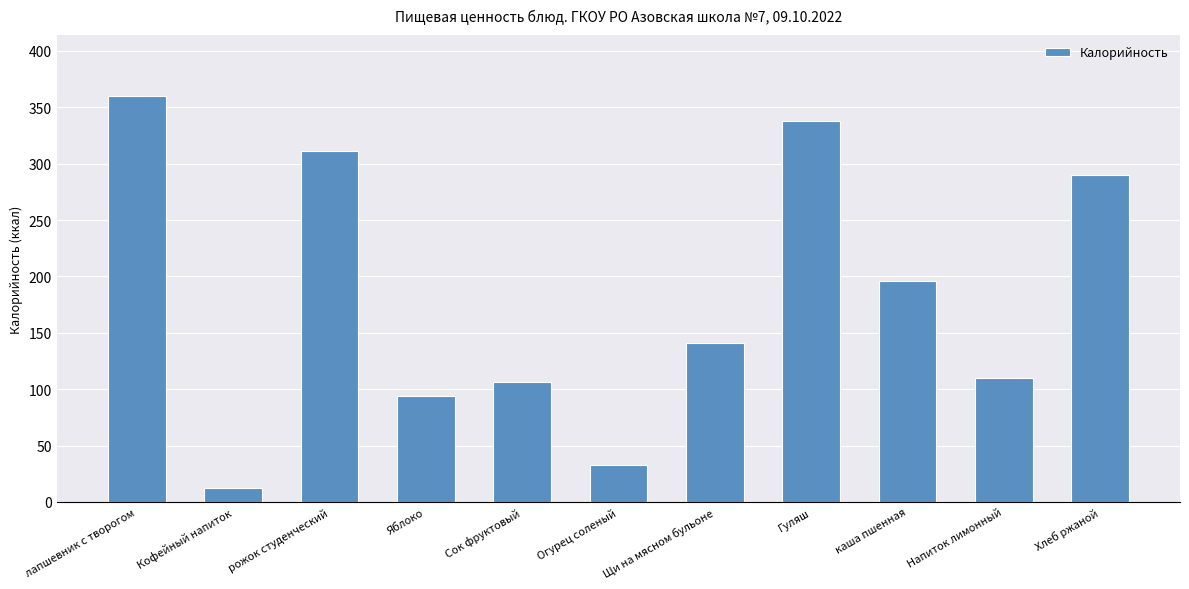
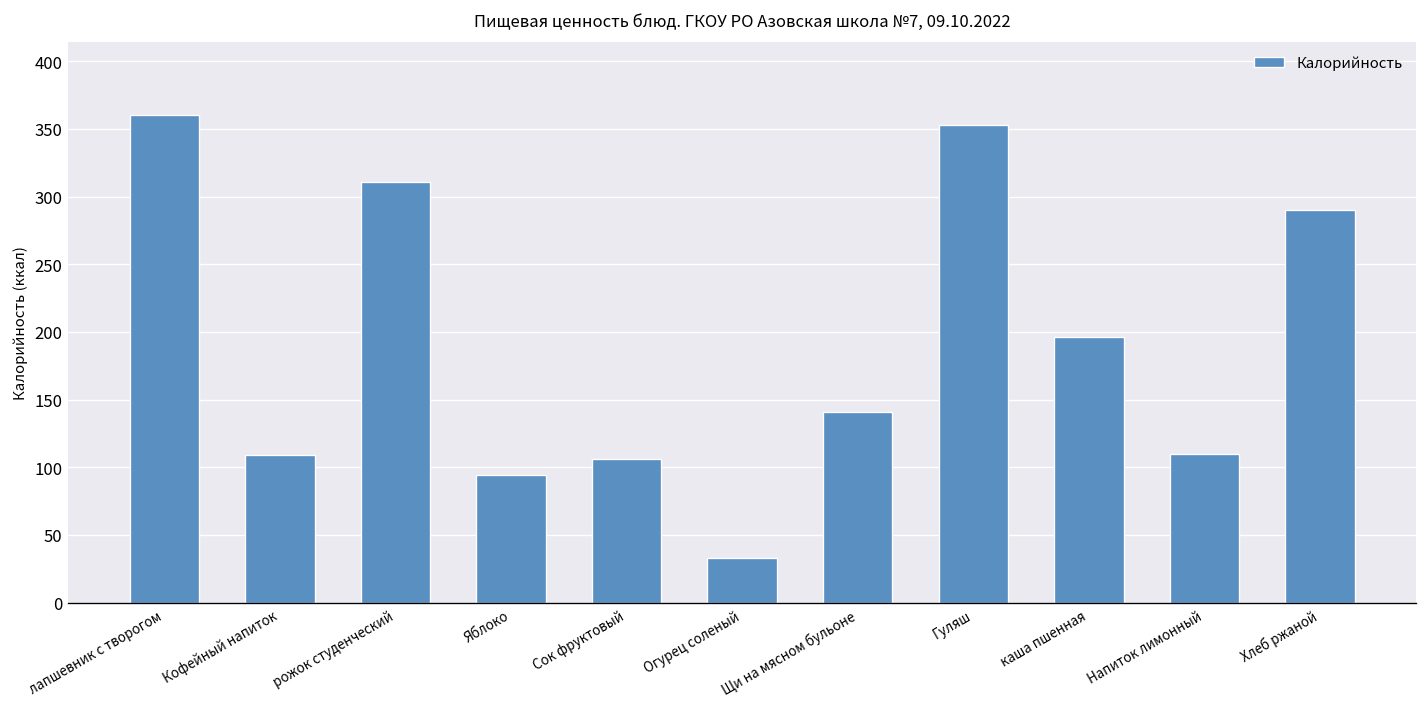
Кофейный напиток: 12 -> 109
Гуляш: 338 -> 353
